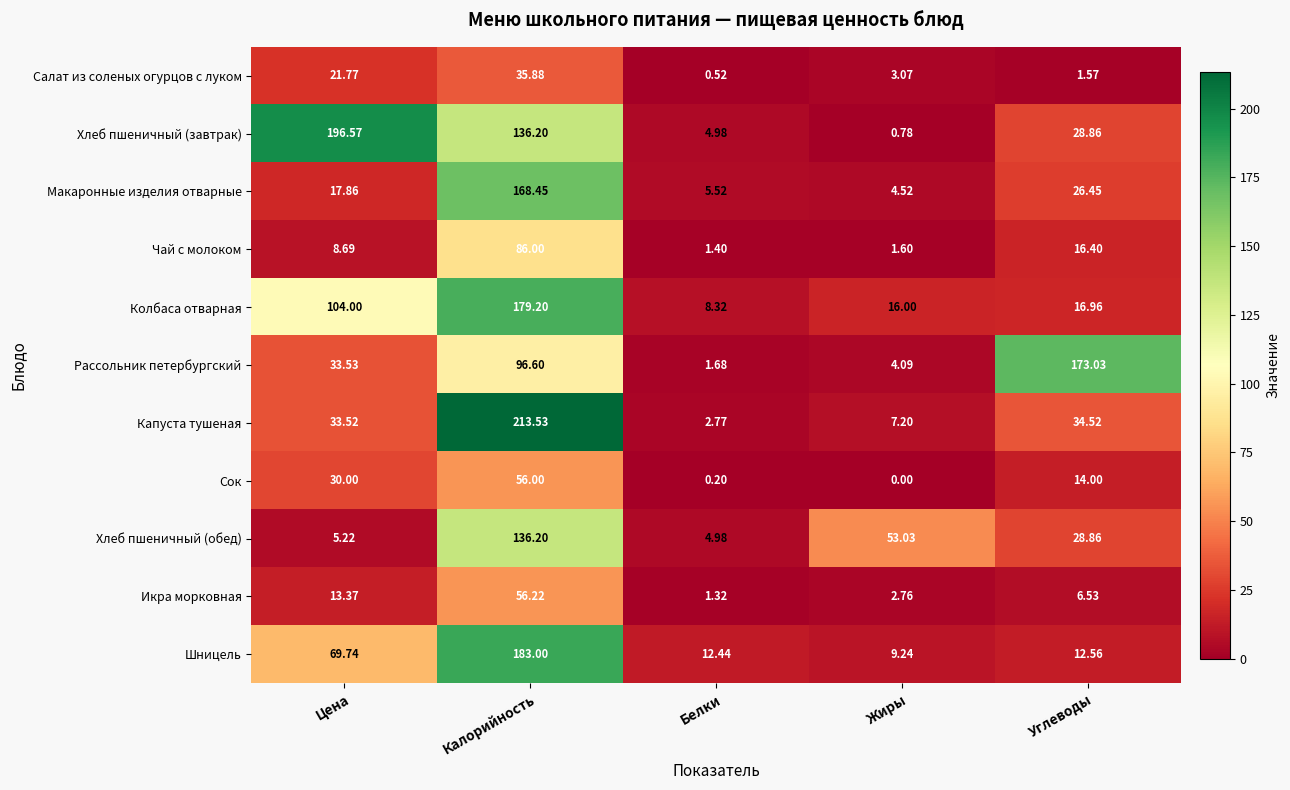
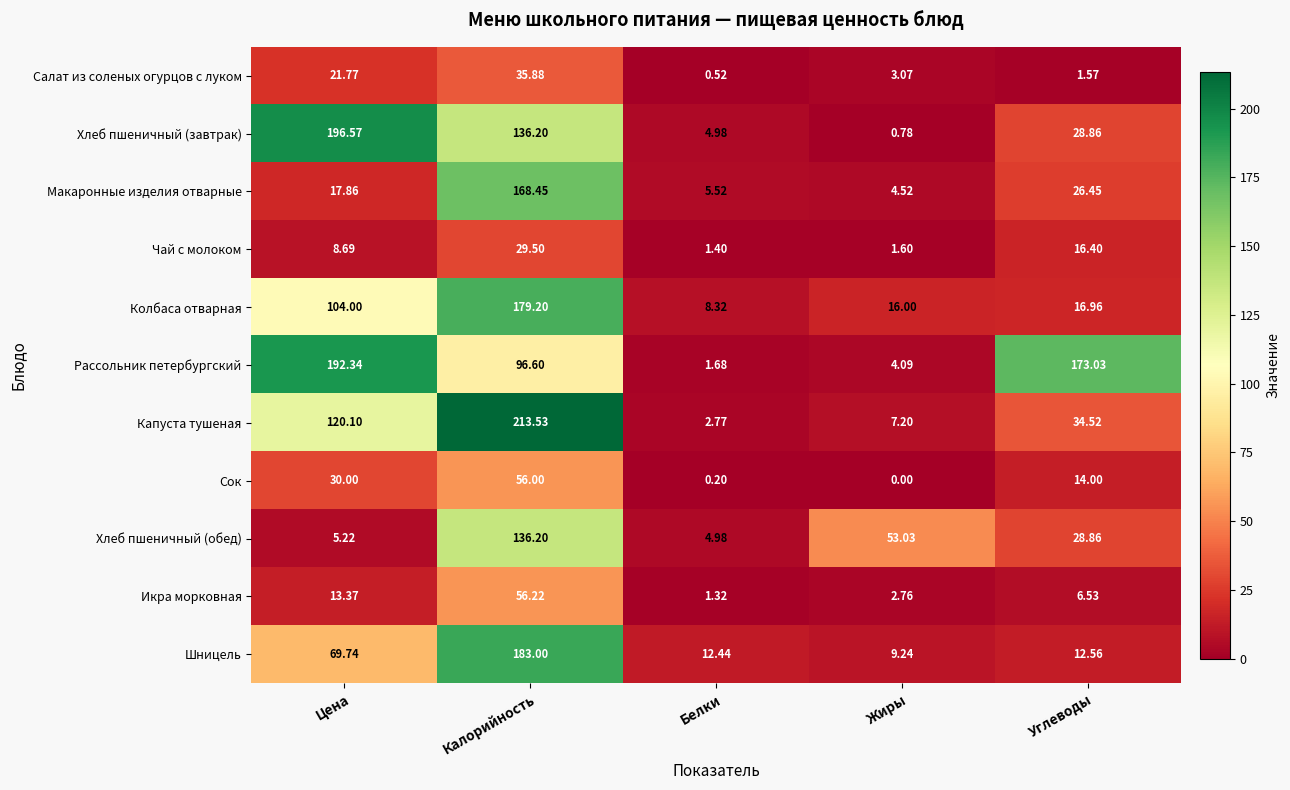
Чай с молоком, Калорийность: 86.00 -> 29.50
Рассольник петербургский, Цена: 33.53 -> 192.34
Капуста тушеная, Цена: 33.52 -> 120.10
